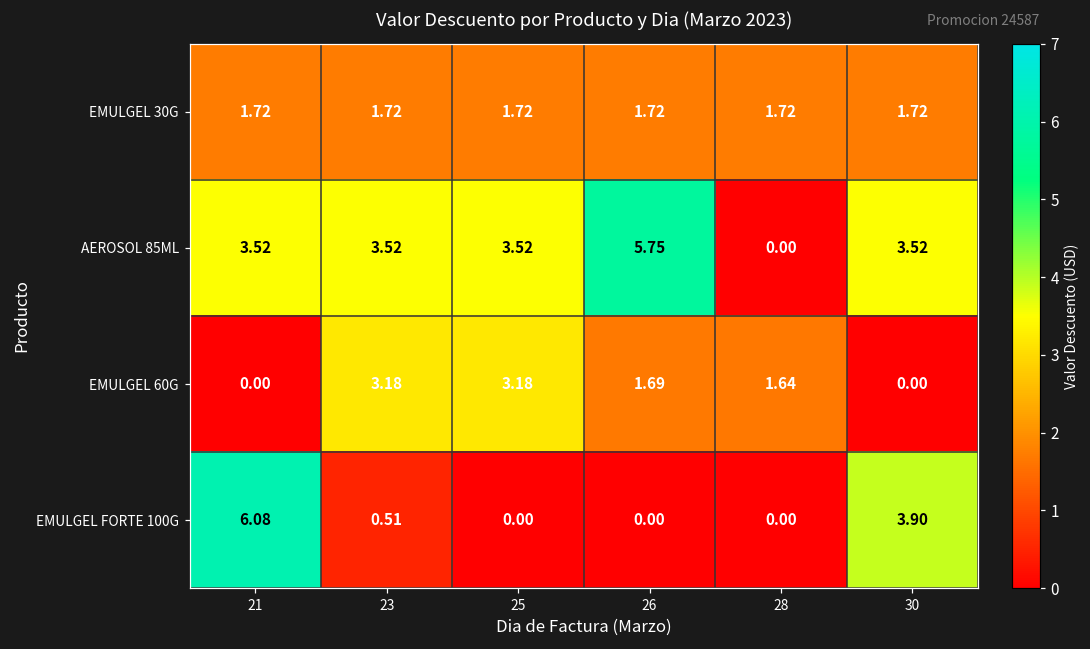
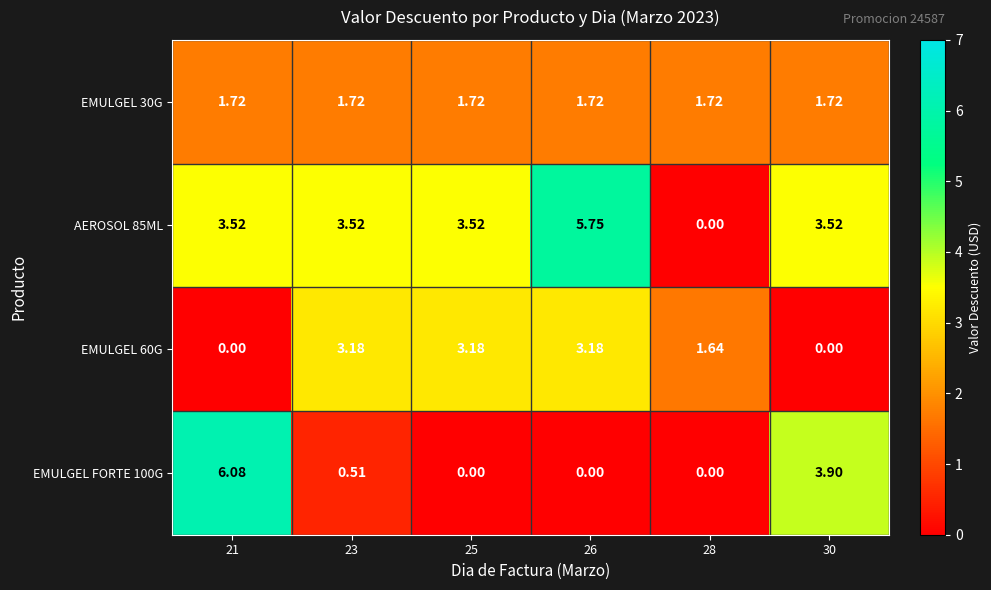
EMULGEL 60G, 26: 1.69 -> 3.18
